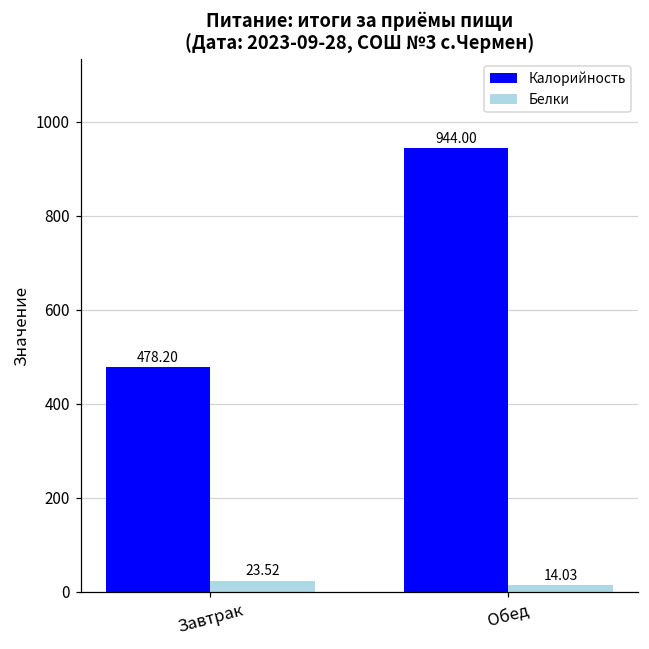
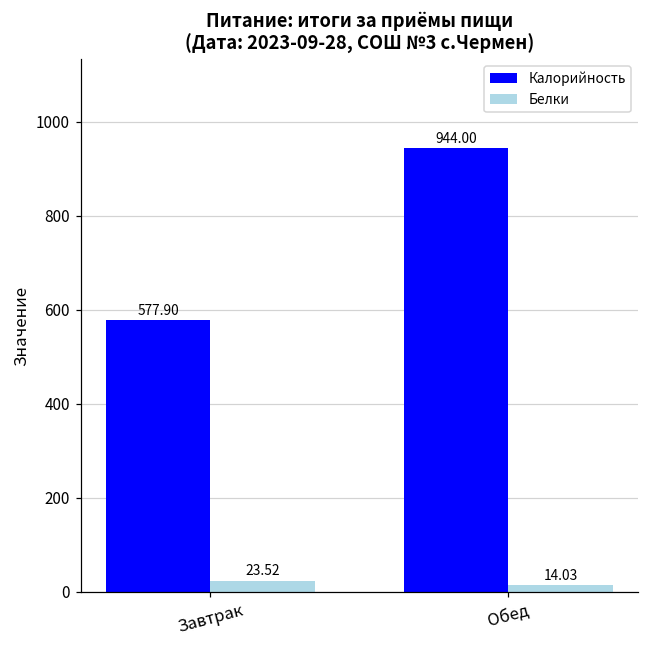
Калорийность, Завтрак: 478.20 -> 577.90
